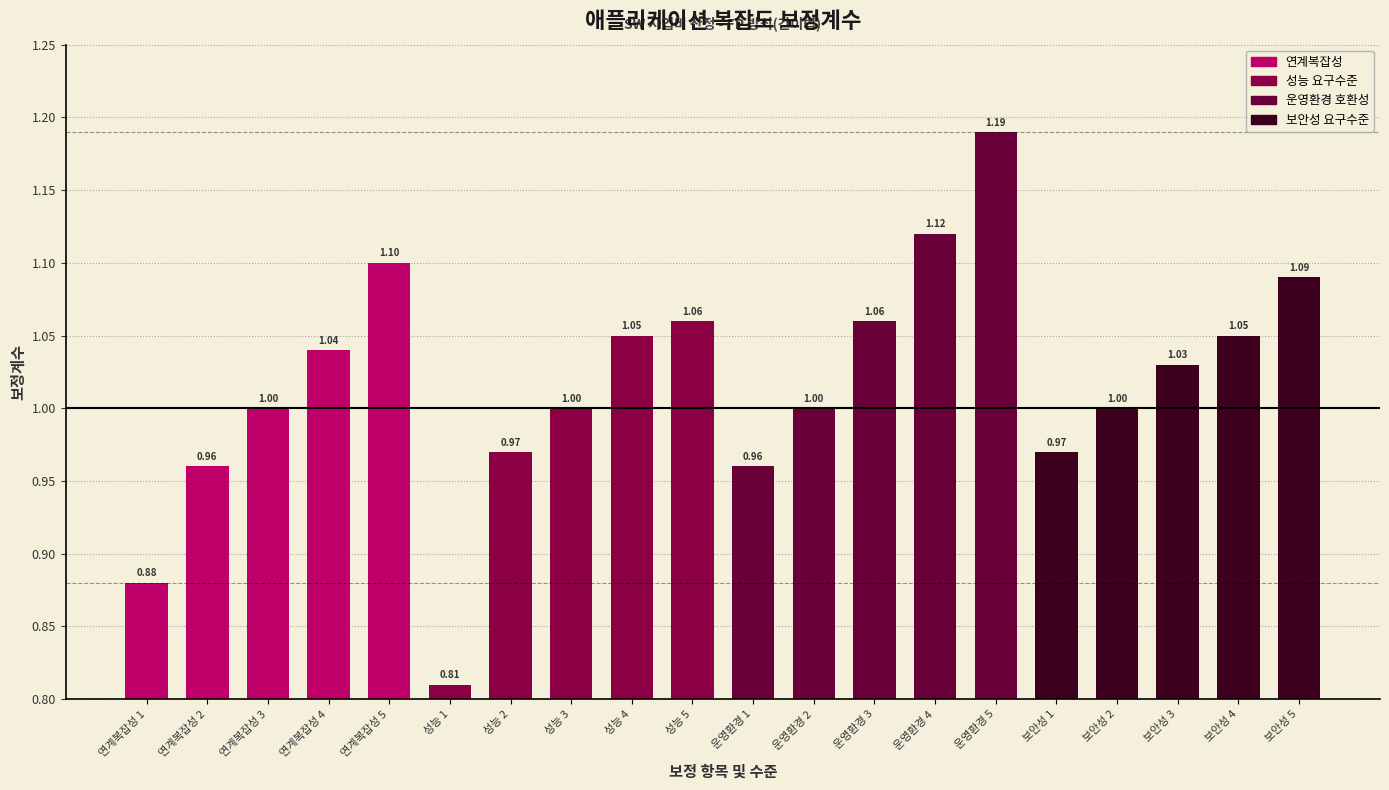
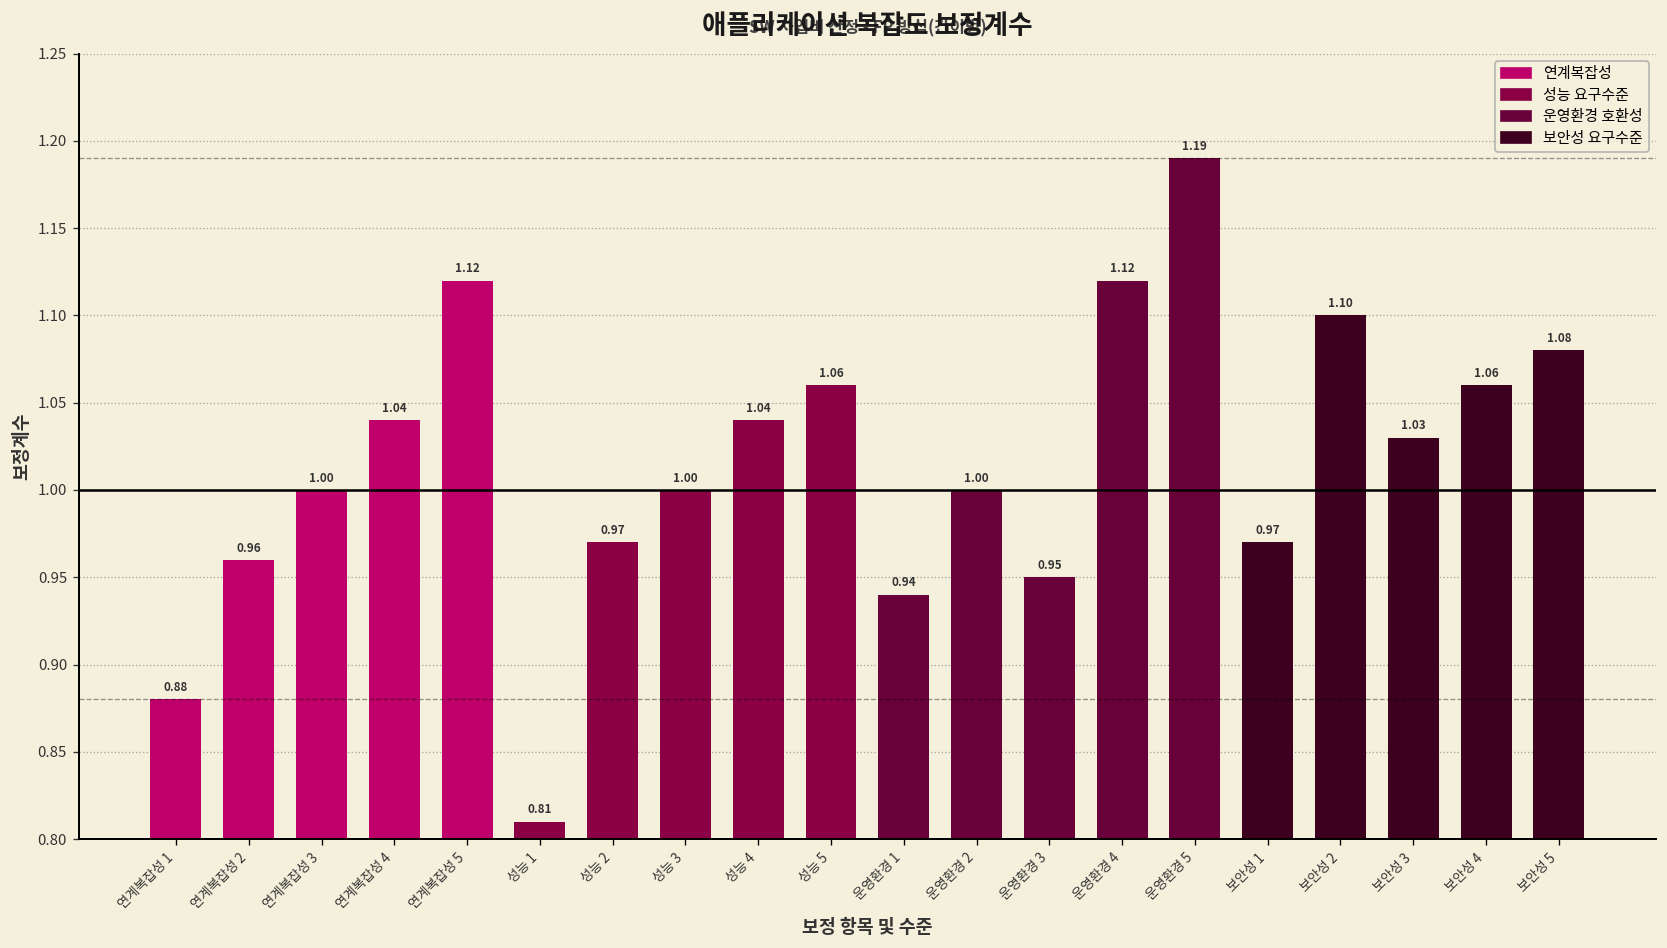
연계복잡성 5: 1.10 -> 1.12
성능 4: 1.05 -> 1.04
운영환경 1: 0.96 -> 0.94
운영환경 3: 1.06 -> 0.95
보안성 2: 1.00 -> 1.10
보안성 4: 1.05 -> 1.06
보안성 5: 1.09 -> 1.08
